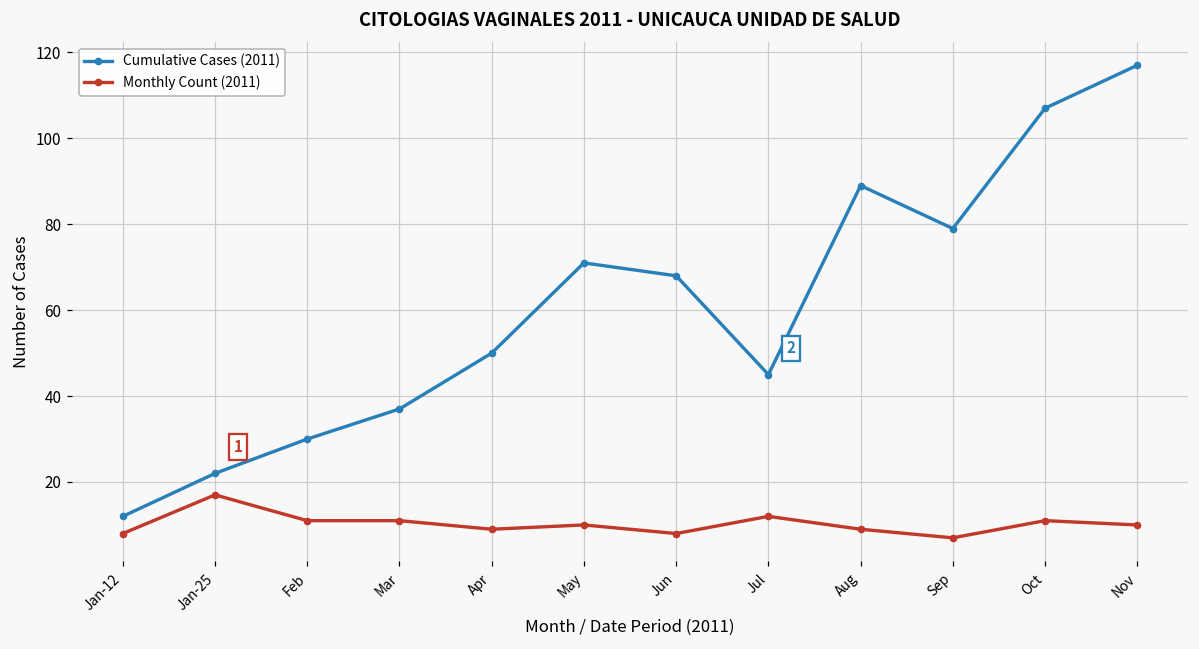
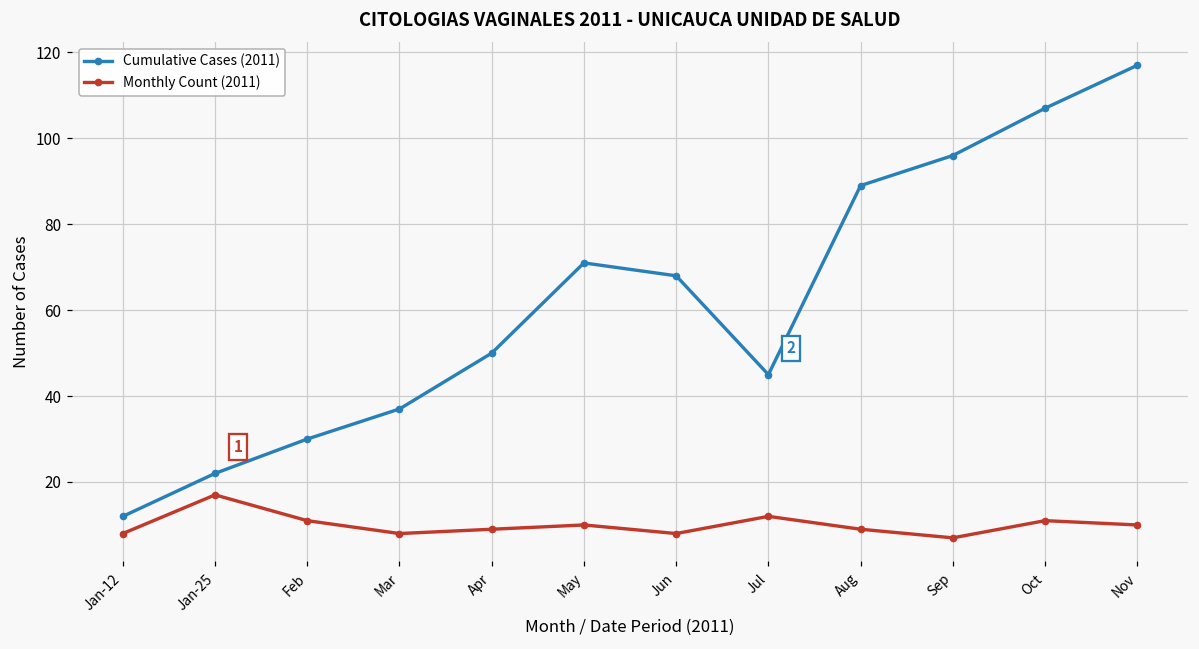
Monthly Count (2011), Mar: 11 -> 8
Cumulative Cases (2011), Sep: 79 -> 96
